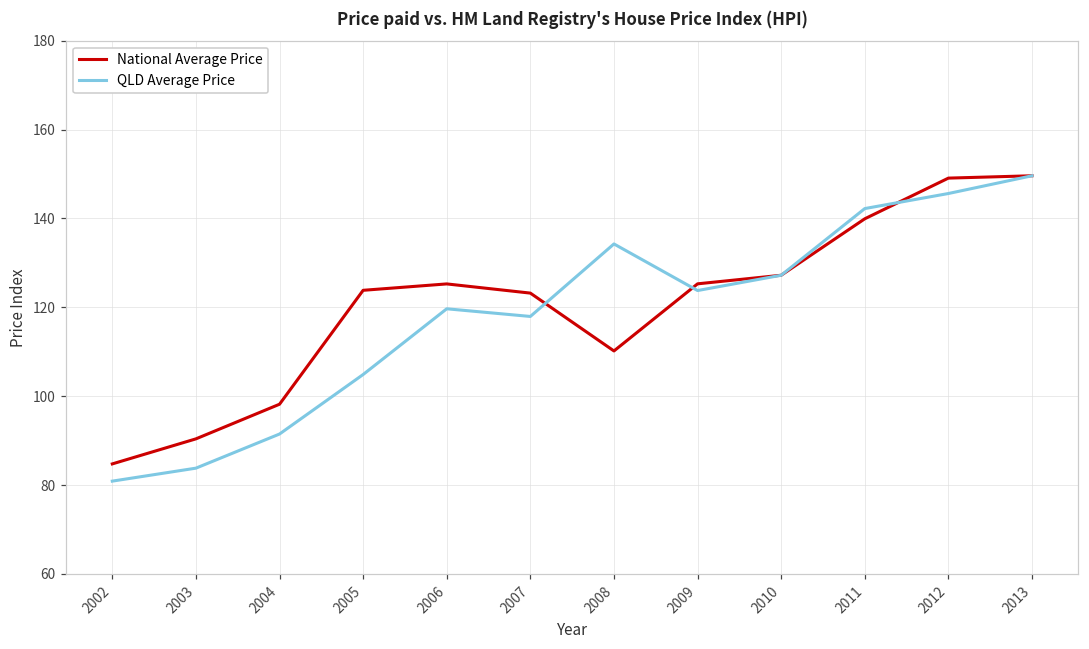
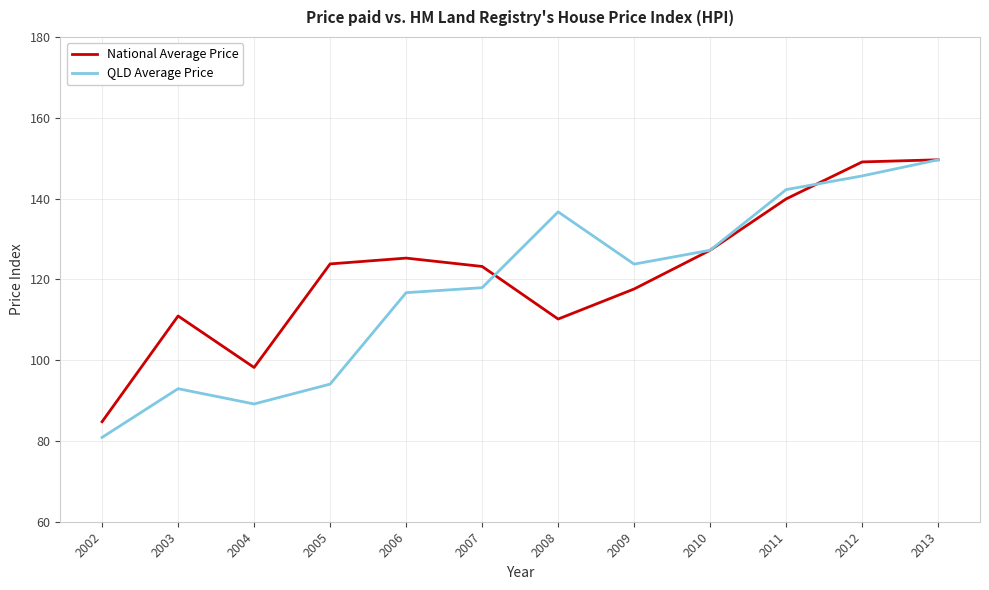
National Average Price, 2003: 90 -> 111
QLD Average Price, 2003: 84 -> 93
QLD Average Price, 2004: 91 -> 89
QLD Average Price, 2005: 105 -> 94
QLD Average Price, 2006: 120 -> 117
QLD Average Price, 2008: 134 -> 137
National Average Price, 2009: 125 -> 118
